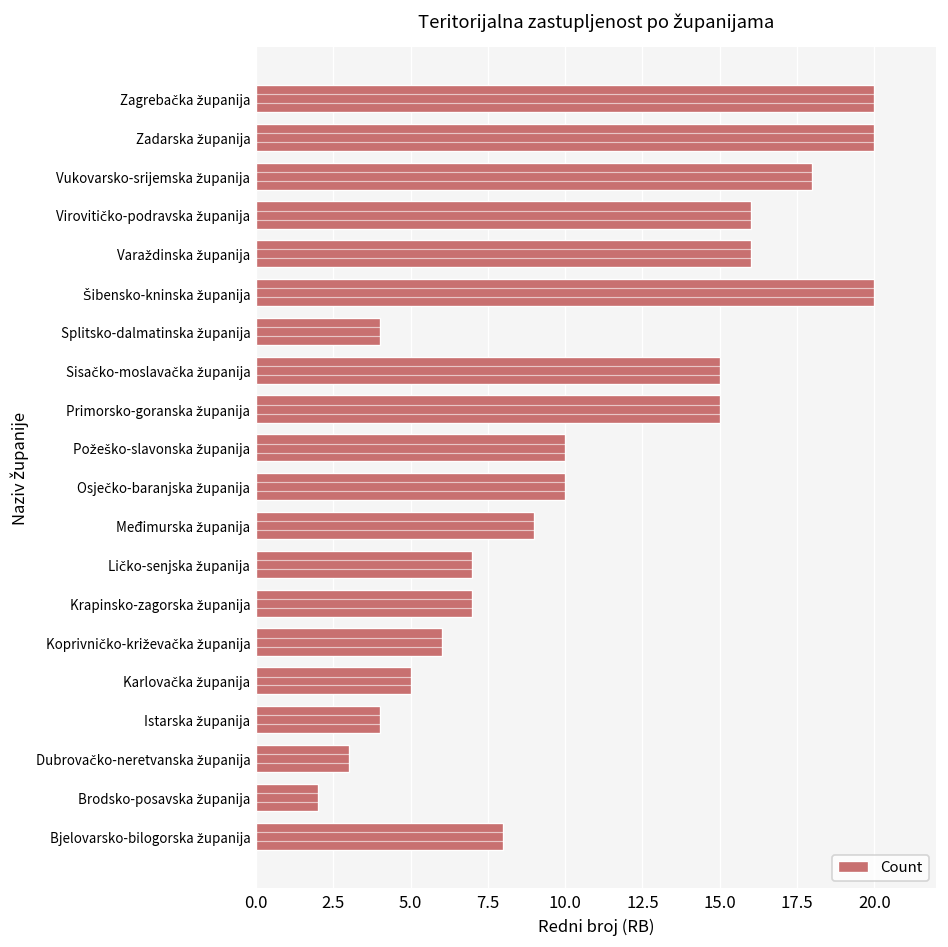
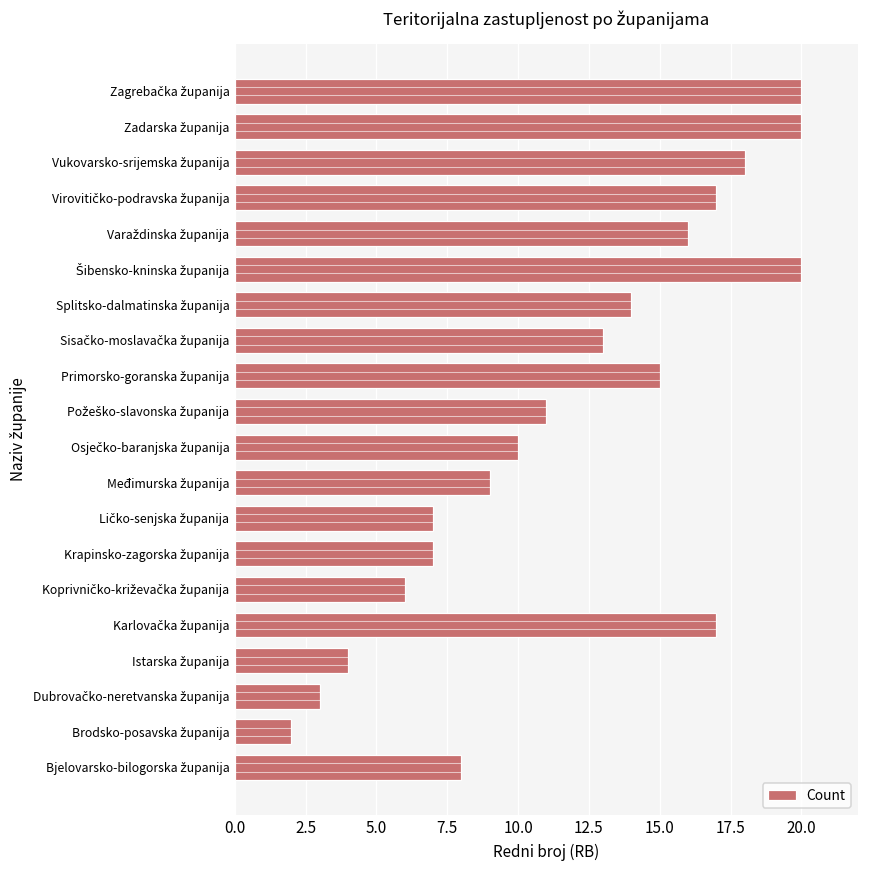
Virovitičko-podravska županija: 16 -> 17
Splitsko-dalmatinska županija: 4 -> 14
Sisačko-moslavačka županija: 15 -> 13
Požeško-slavonska županija: 10 -> 11
Karlovačka županija: 5 -> 17
